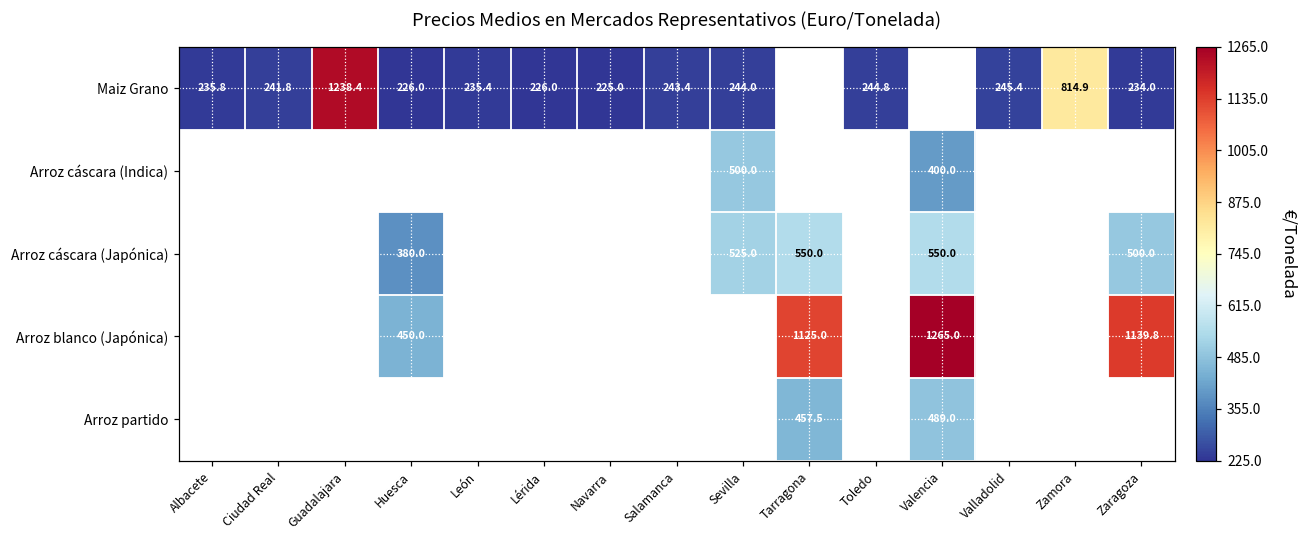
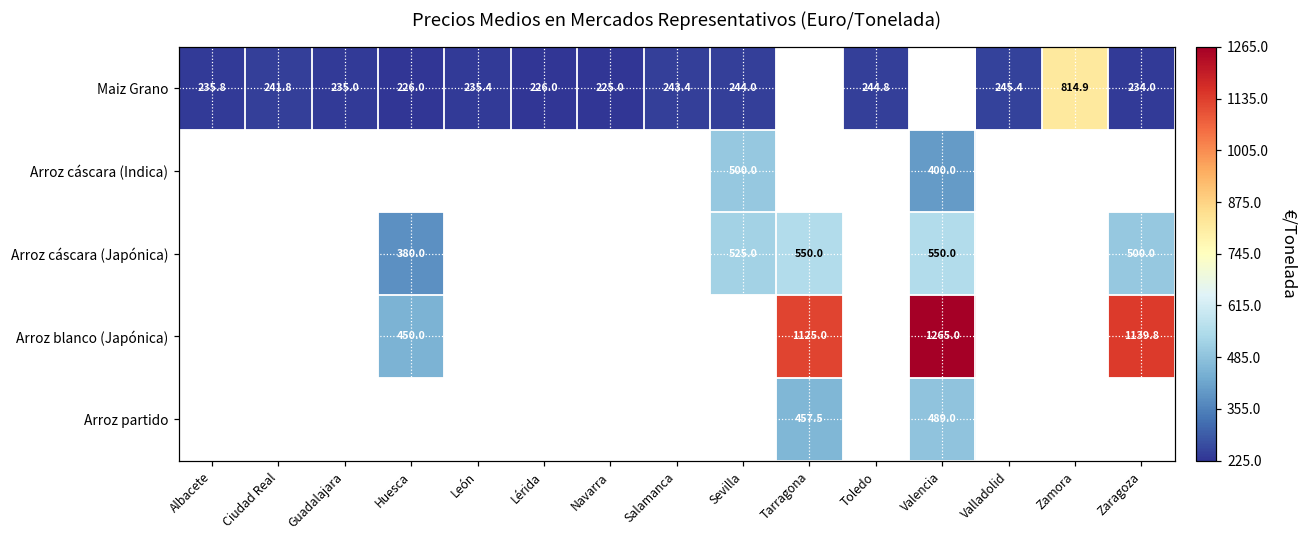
Maiz Grano, Guadalajara: 1238.4 -> 235.0
